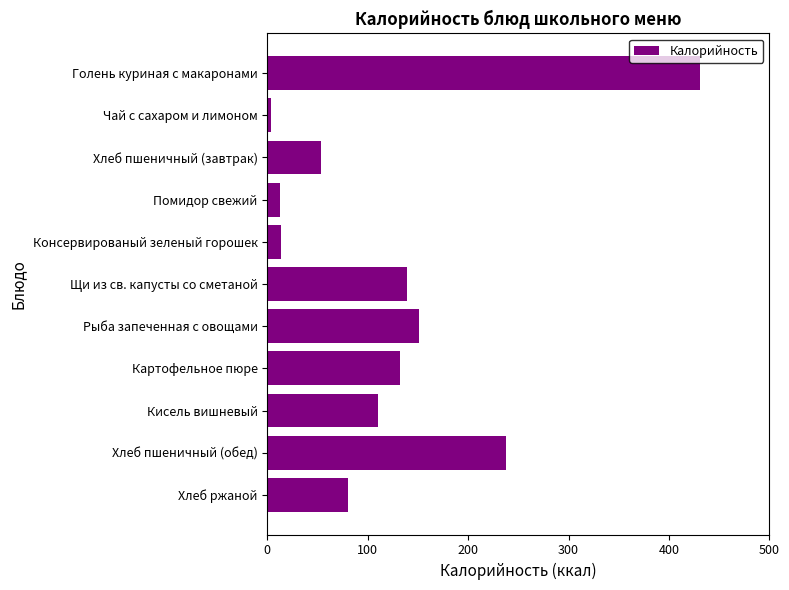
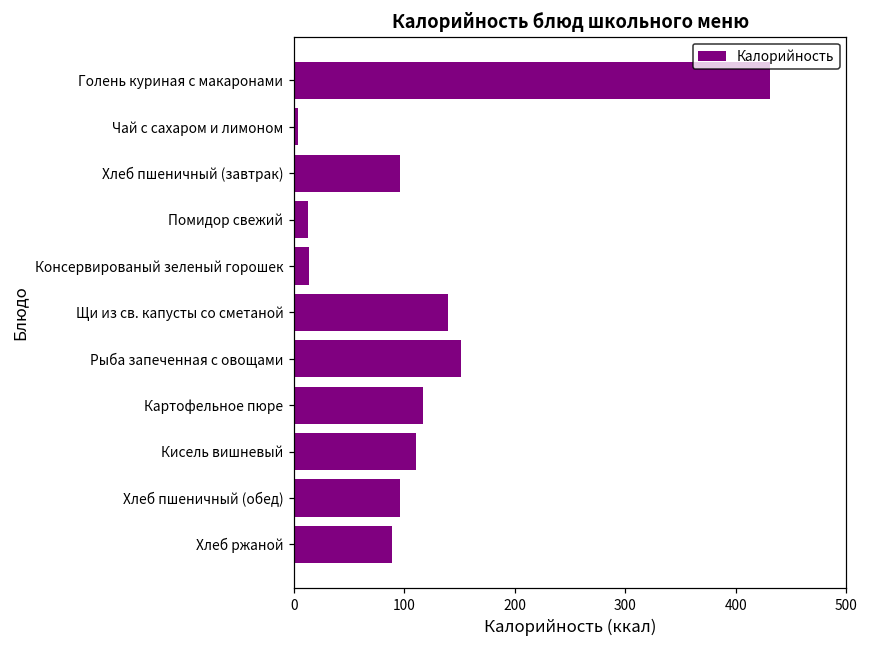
Хлеб пшеничный (завтрак): 53 -> 96
Картофельное пюре: 132 -> 117
Хлеб пшеничный (обед): 238 -> 96
Хлеб ржаной: 80 -> 89
